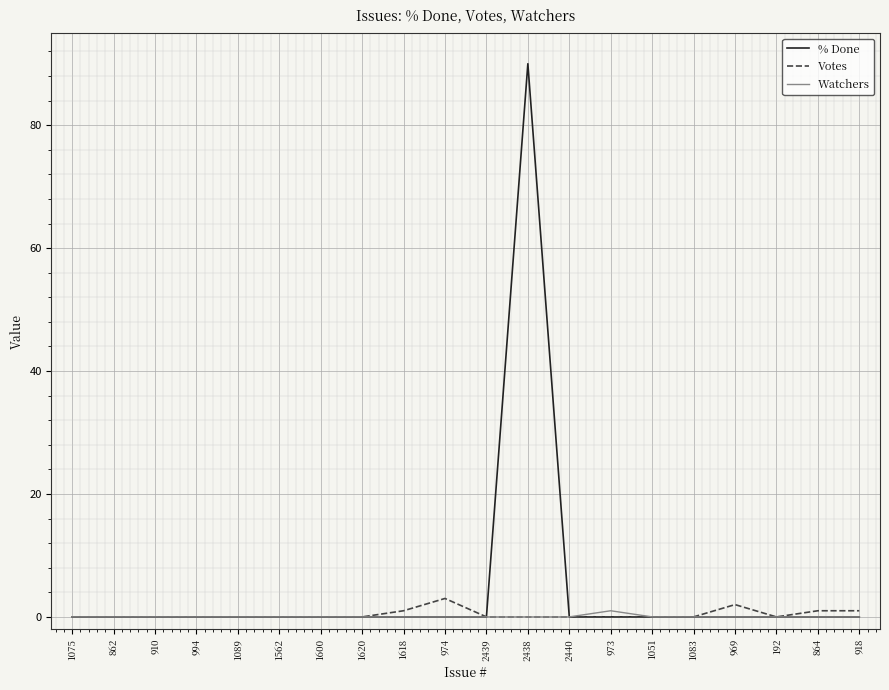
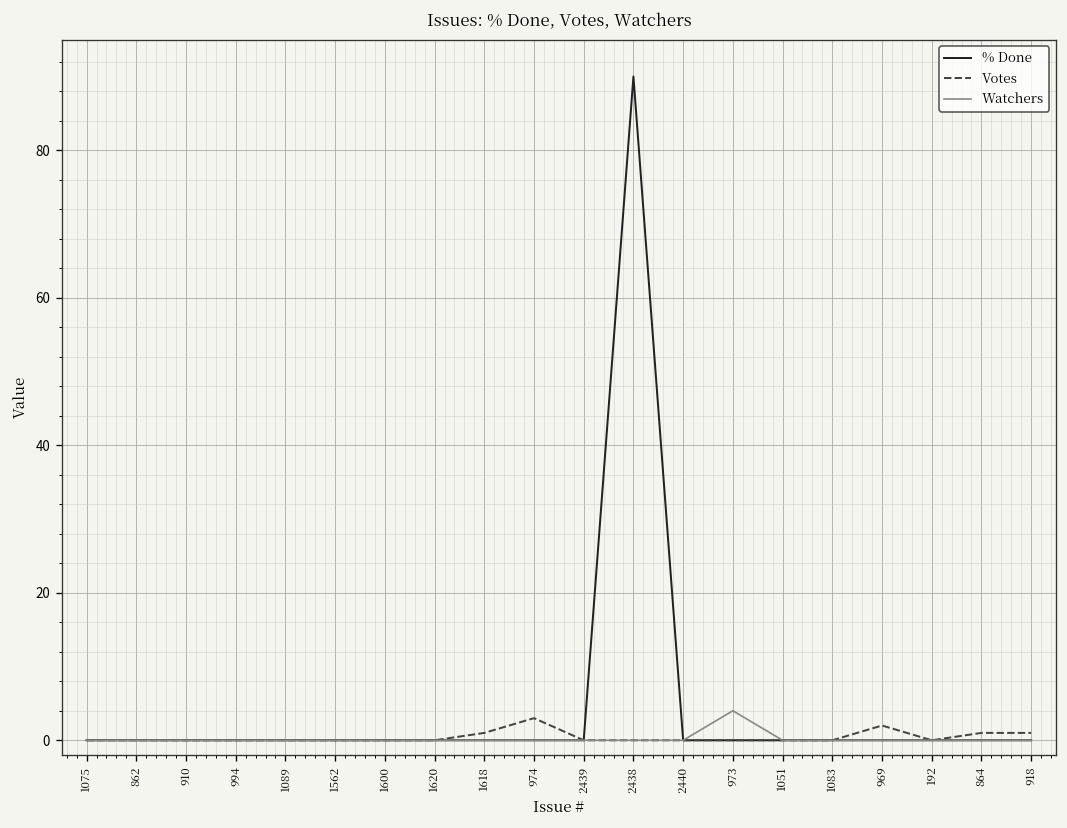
Watchers, 973: 1 -> 4
